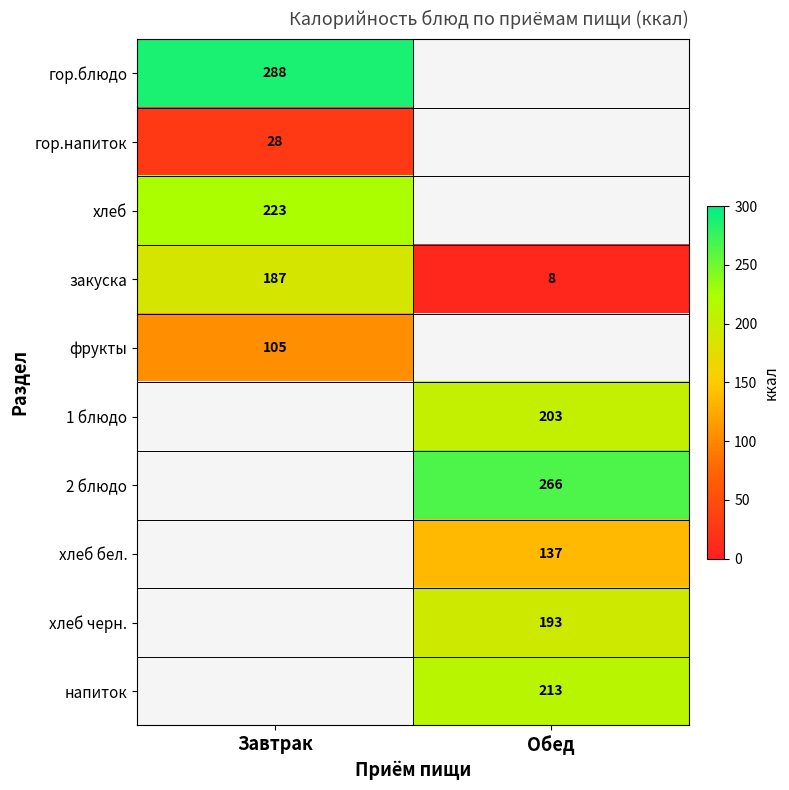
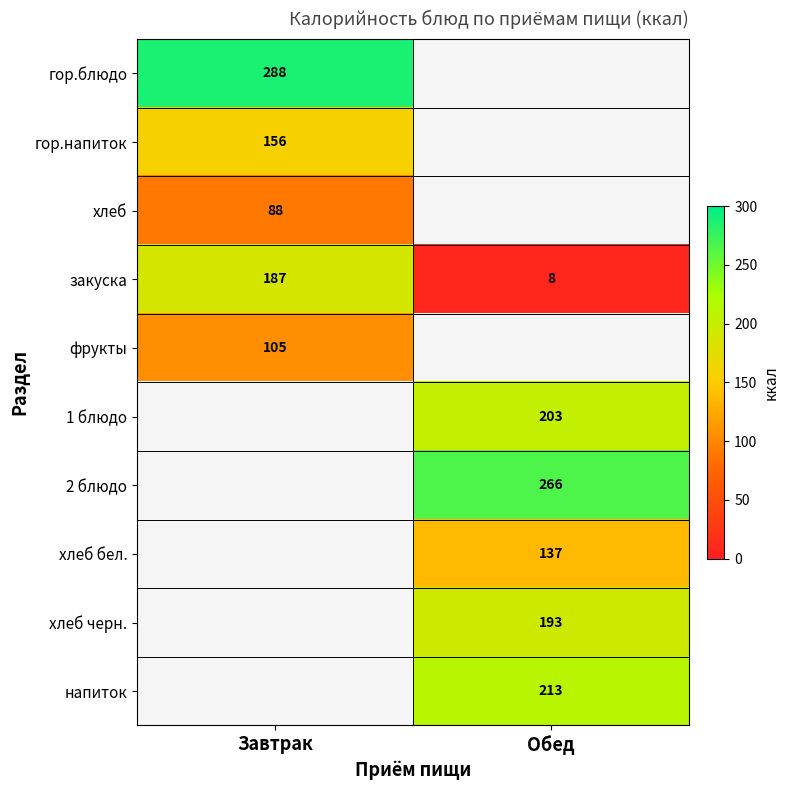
гор.напиток, Завтрак: 28 -> 156
хлеб, Завтрак: 223 -> 88
